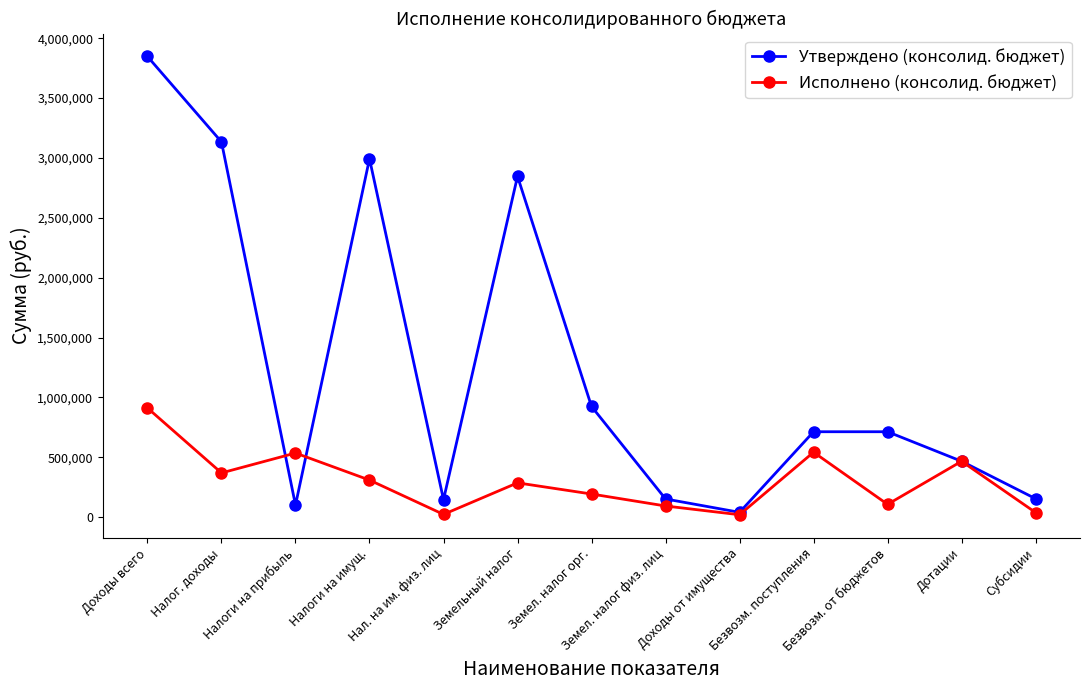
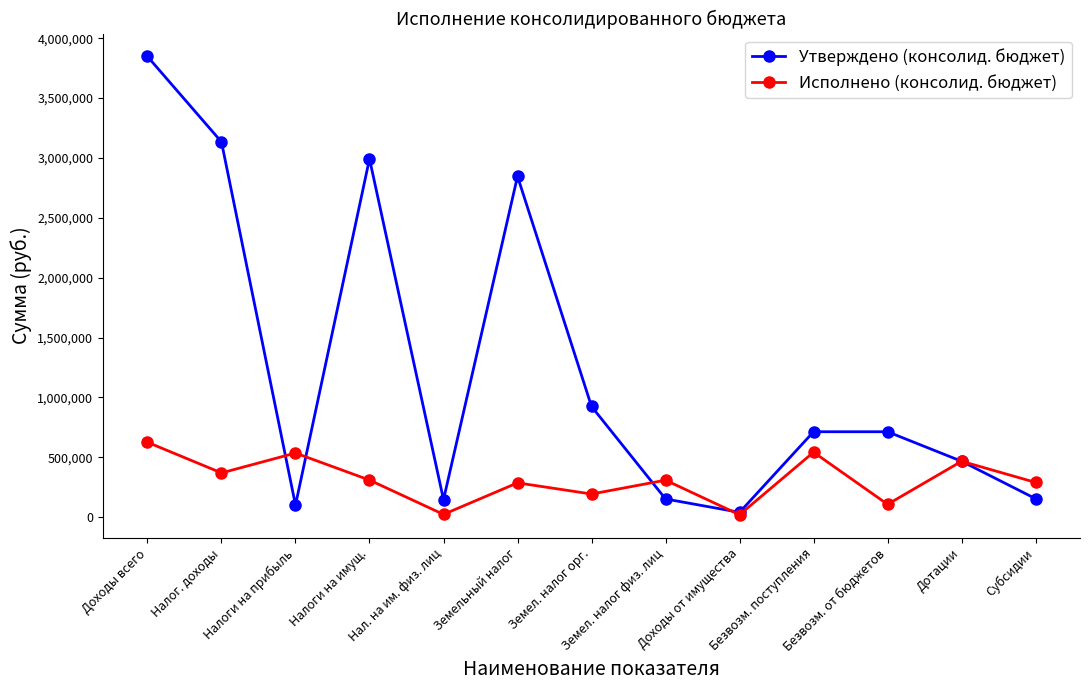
Исполнено (консолид. бюджет), Доходы всего: 910,000 -> 630,000
Исполнено (консолид. бюджет), Земел. налог физ. лиц: 90,000 -> 310,000
Исполнено (консолид. бюджет), Субсидии: 40,000 -> 290,000
